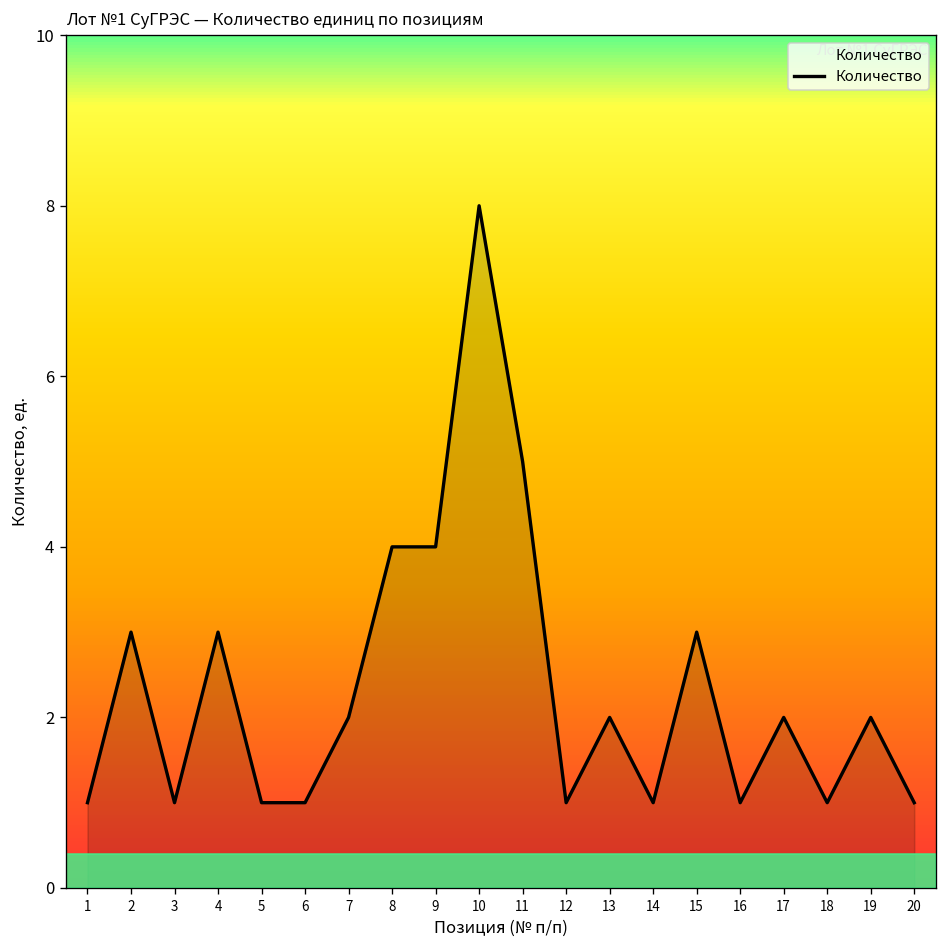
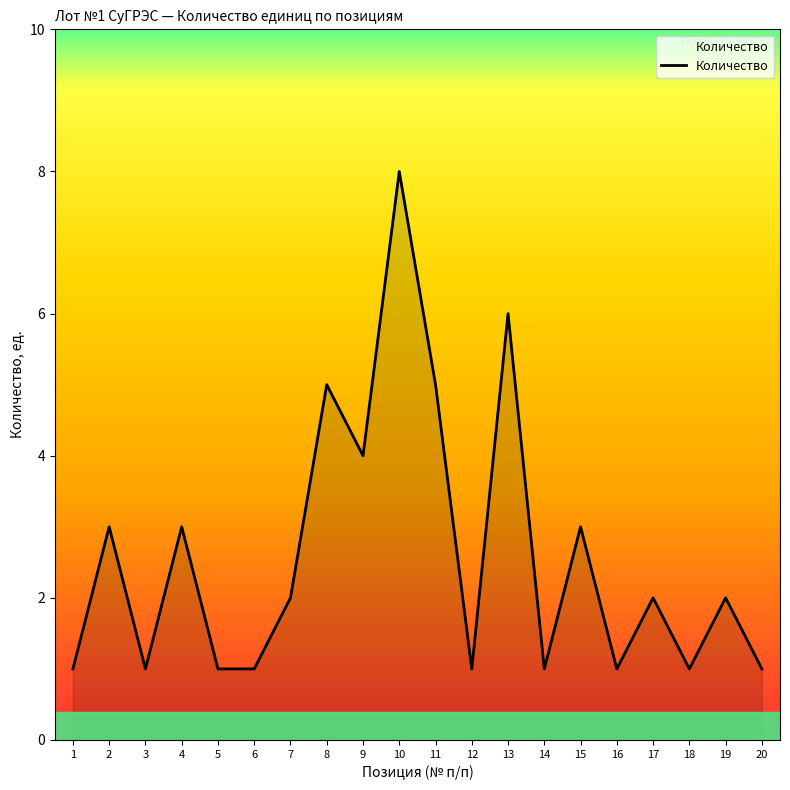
8: 4 -> 5
13: 2 -> 6
